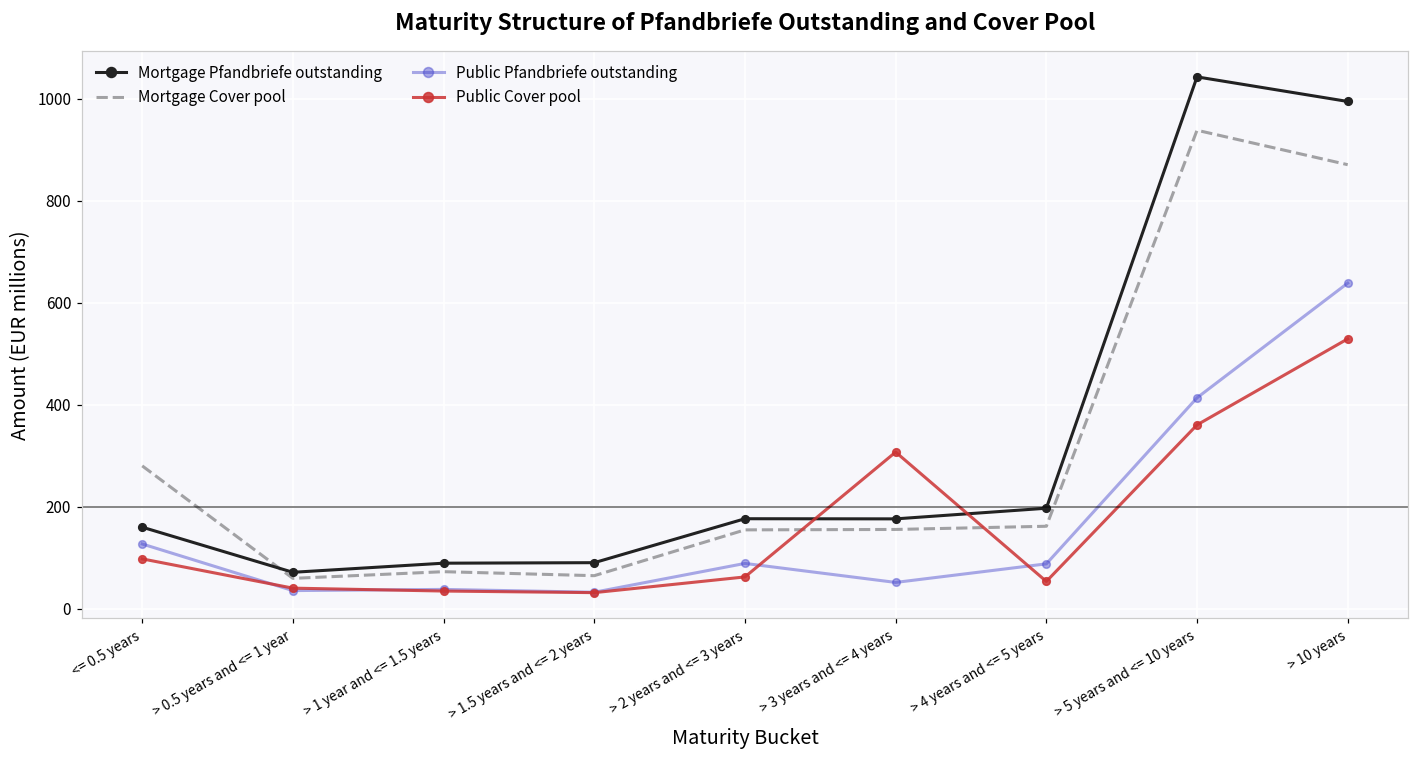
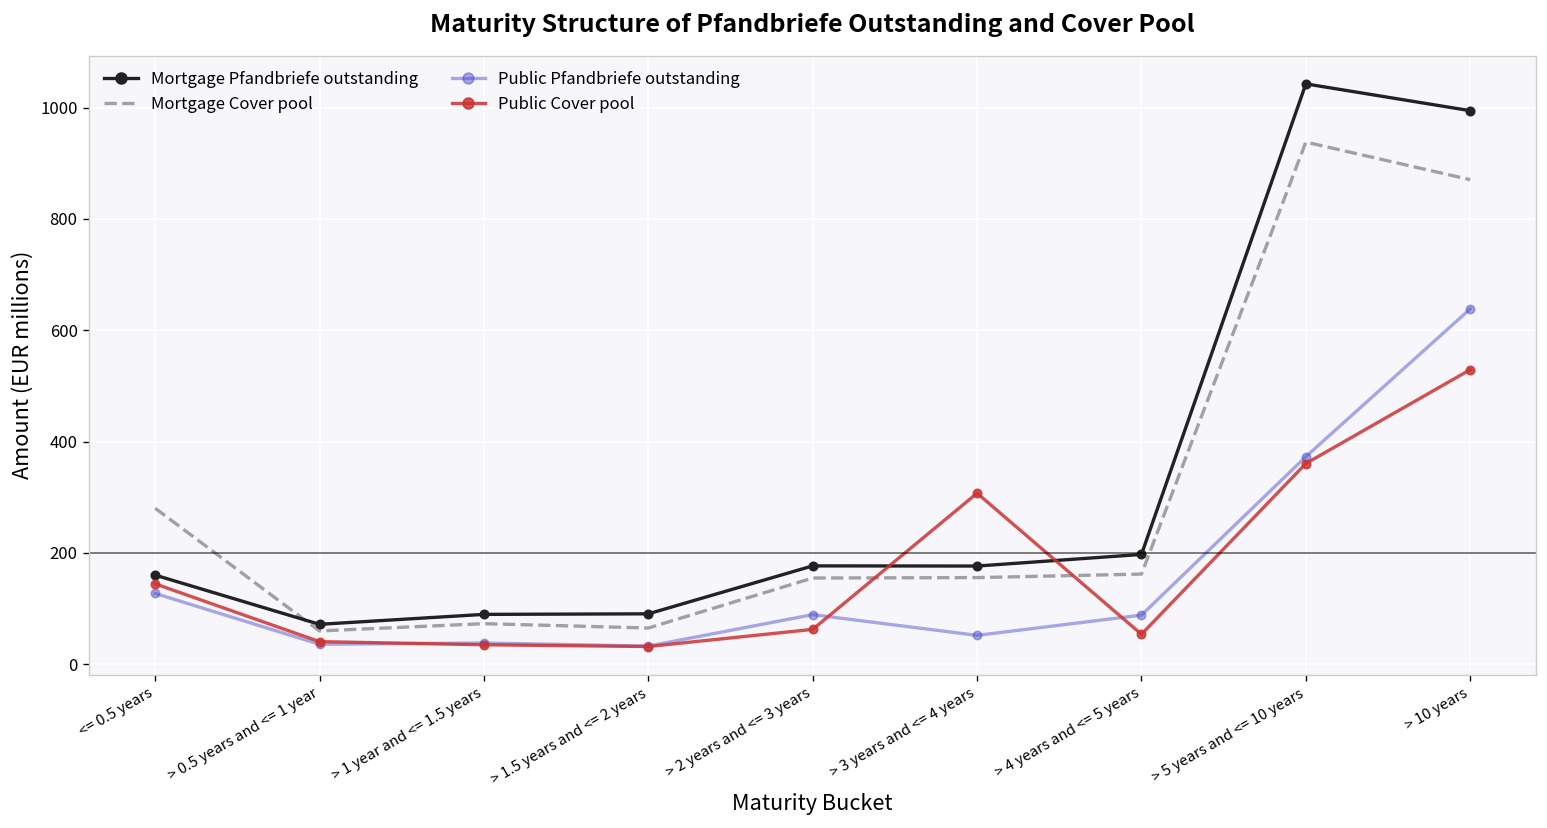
Public Cover pool, <= 0.5 years: 100 -> 140
Public Pfandbriefe outstanding, > 5 years and <= 10 years: 410 -> 370
